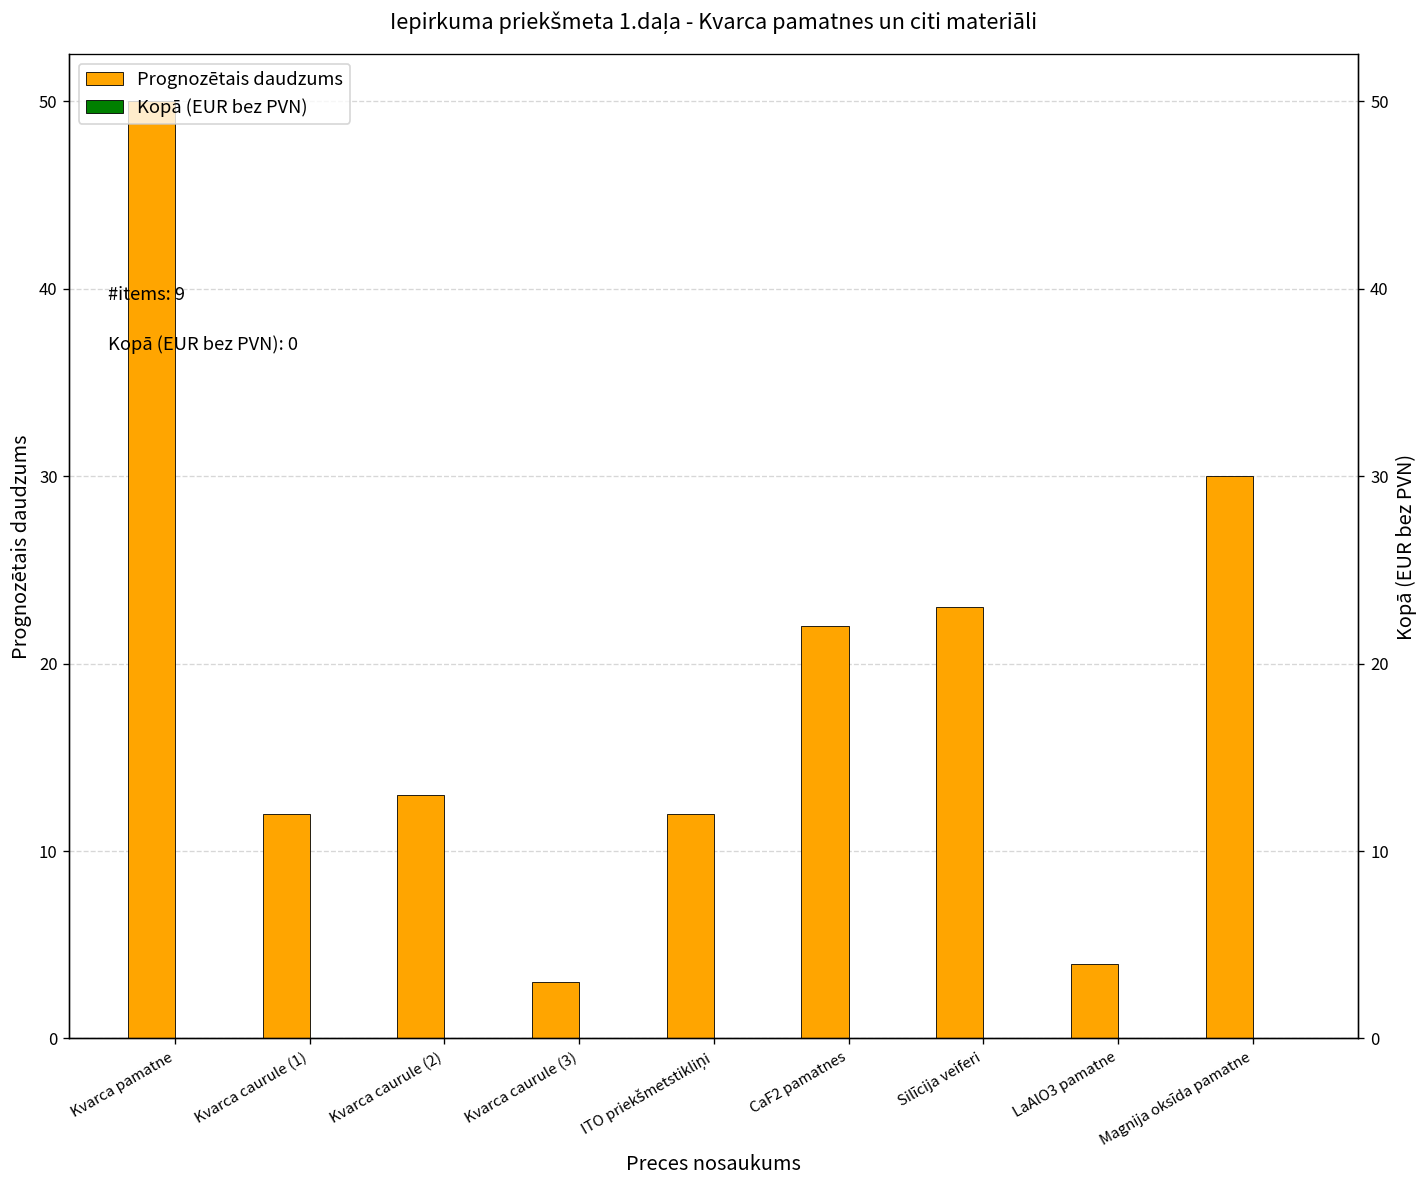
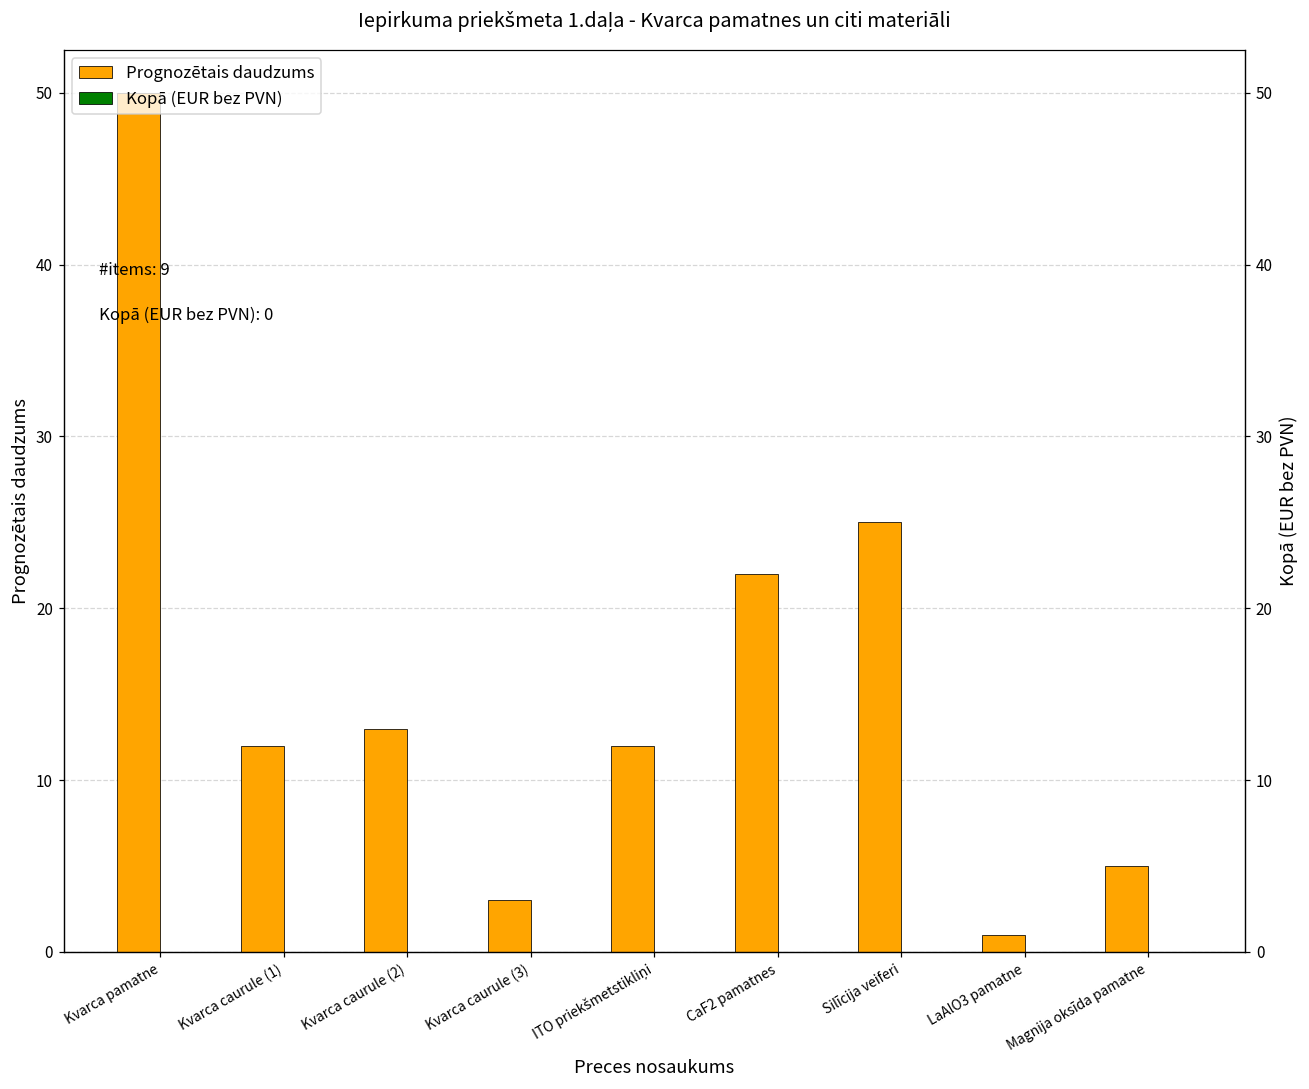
Prognozētais daudzums, Silīcija veiferi: 23 -> 25
Prognozētais daudzums, LaAlO3 pamatne: 4 -> 1
Prognozētais daudzums, Magnija oksīda pamatne: 30 -> 5
